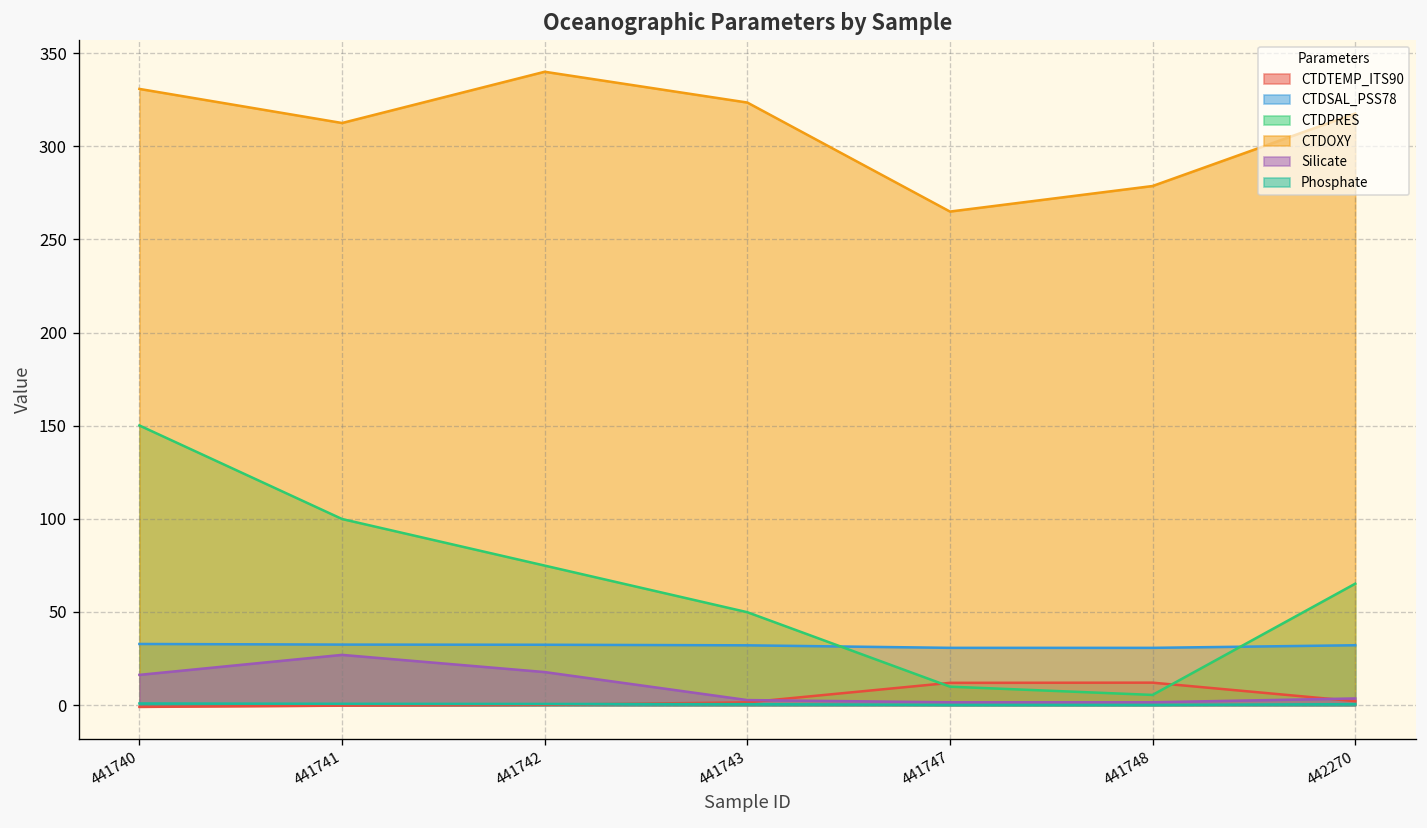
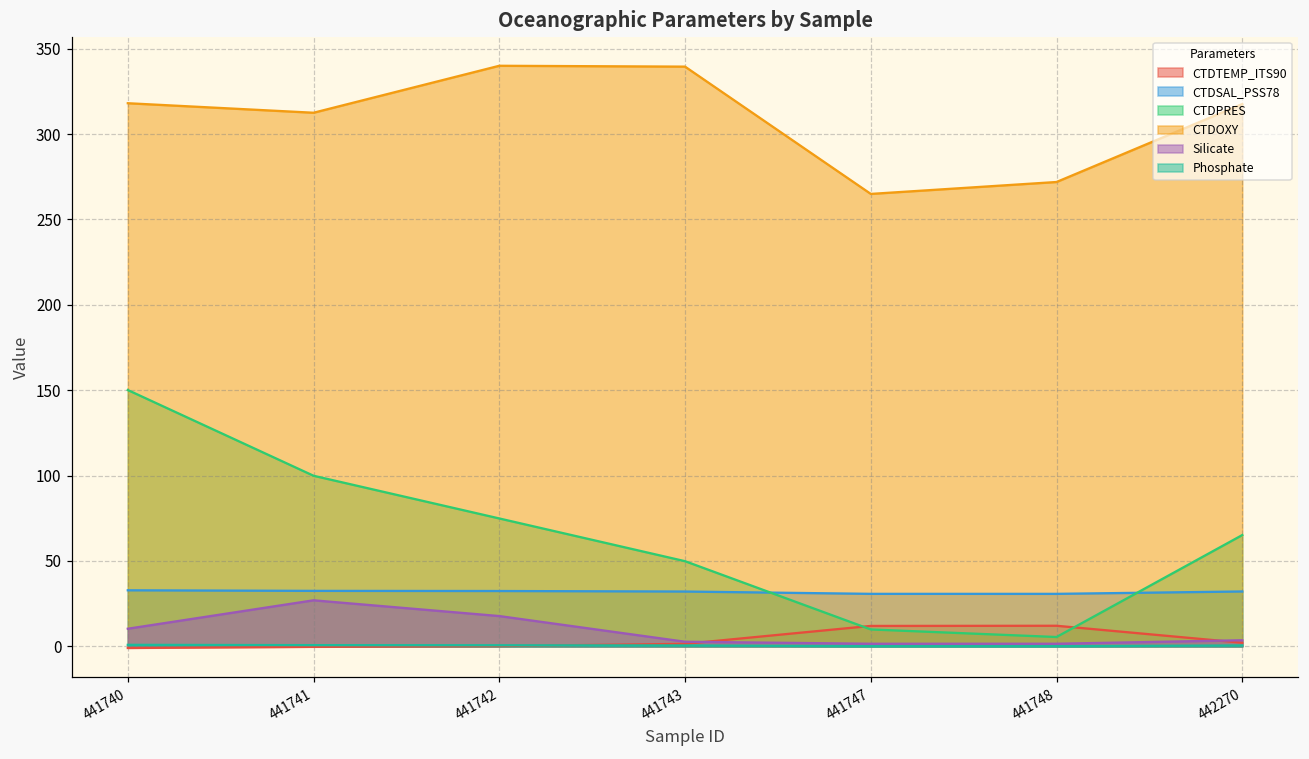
CTDOXY, 441740: 331 -> 318
Silicate, 441740: 16 -> 10
CTDOXY, 441743: 323 -> 339
CTDOXY, 441748: 279 -> 272
